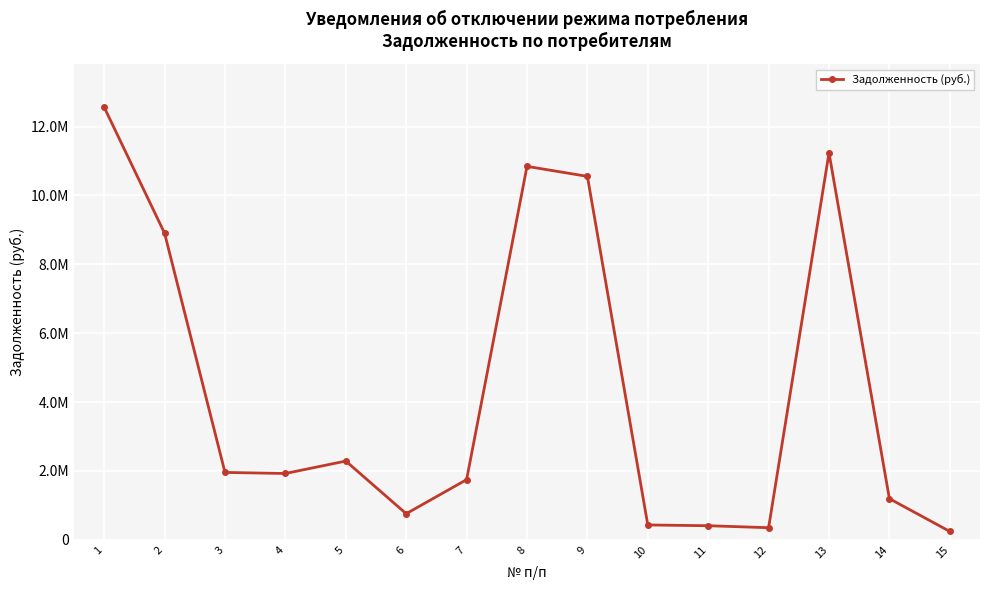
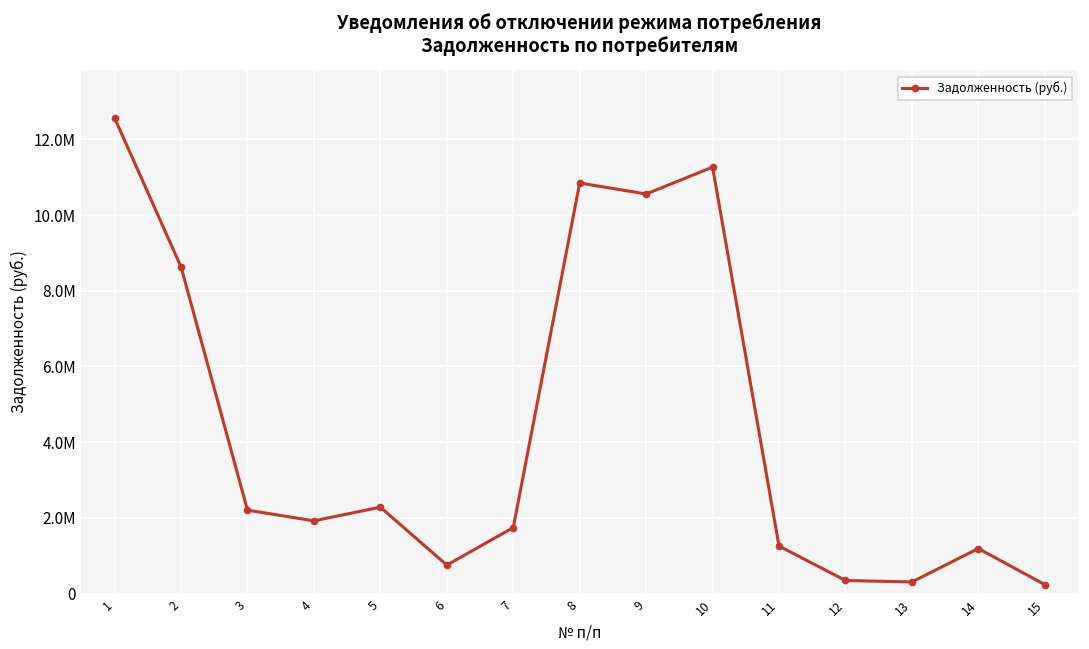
2: 8900000 -> 8600000
3: 2000000 -> 2200000
10: 400000 -> 11300000
11: 400000 -> 1300000
13: 11200000 -> 300000
